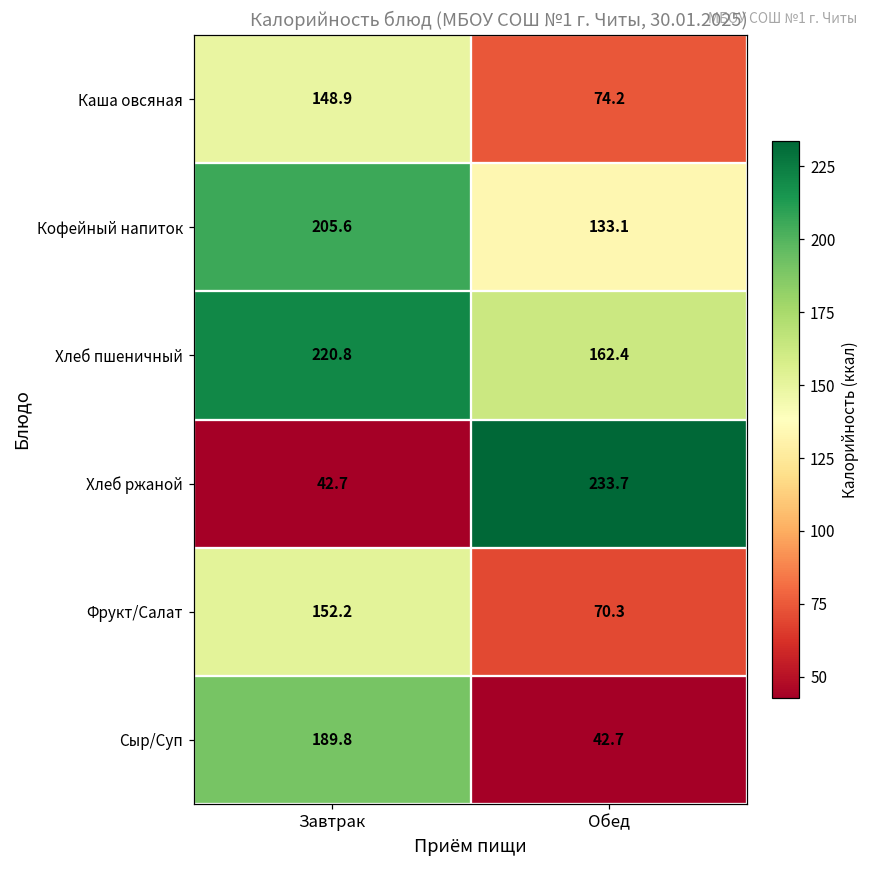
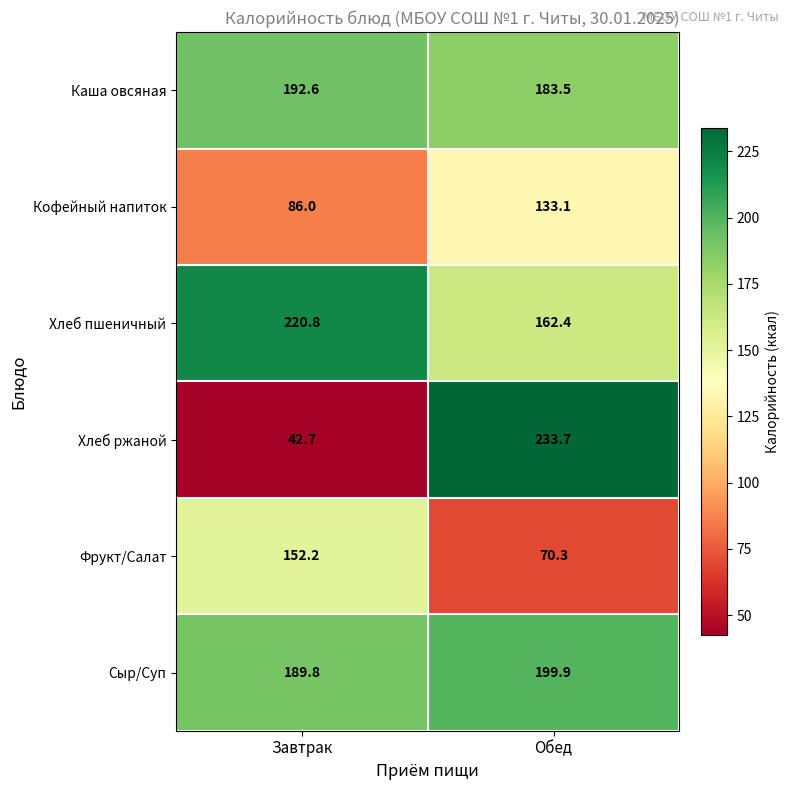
Каша овсяная, Завтрак: 148.9 -> 192.6
Каша овсяная, Обед: 74.2 -> 183.5
Кофейный напиток, Завтрак: 205.6 -> 86.0
Сыр/Суп, Обед: 42.7 -> 199.9
